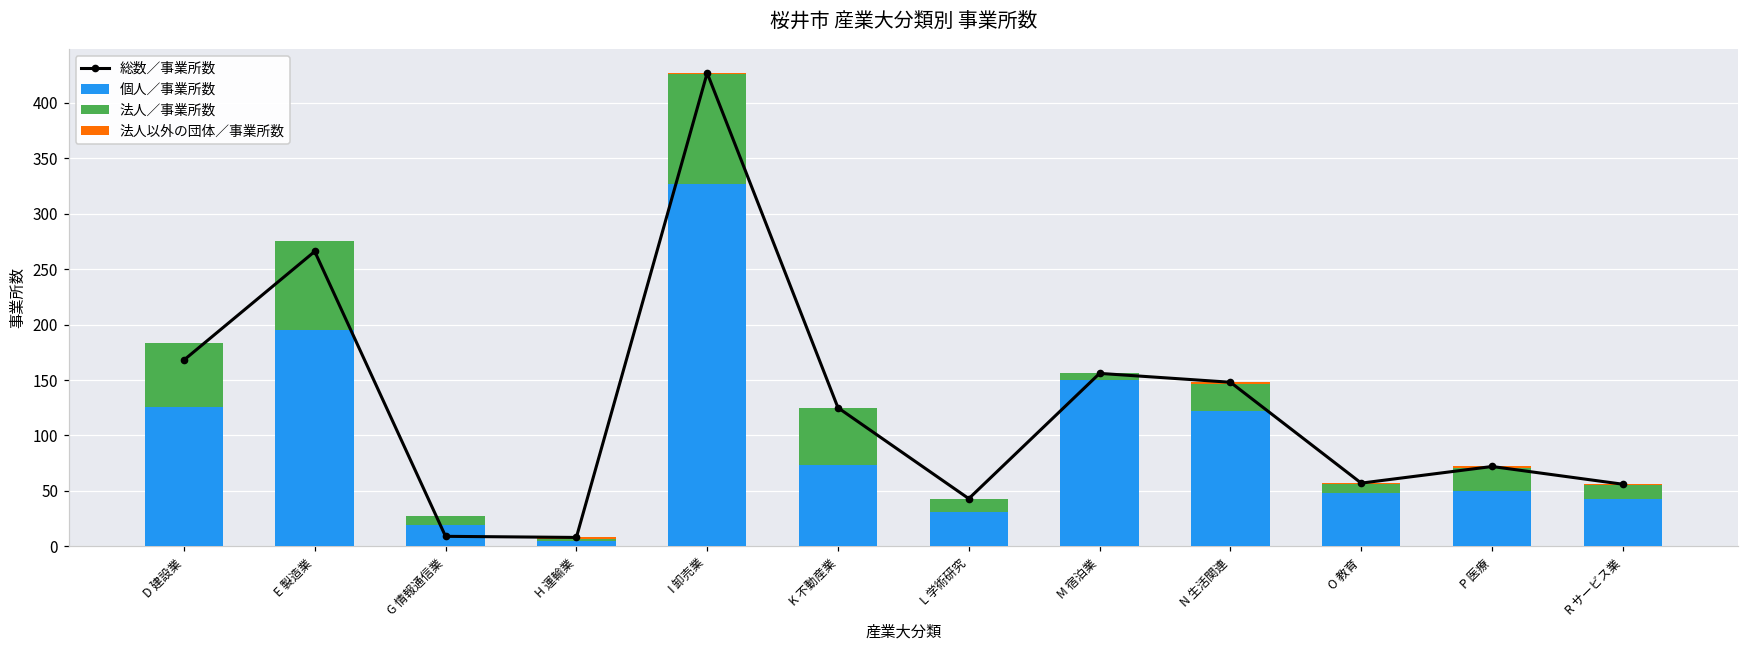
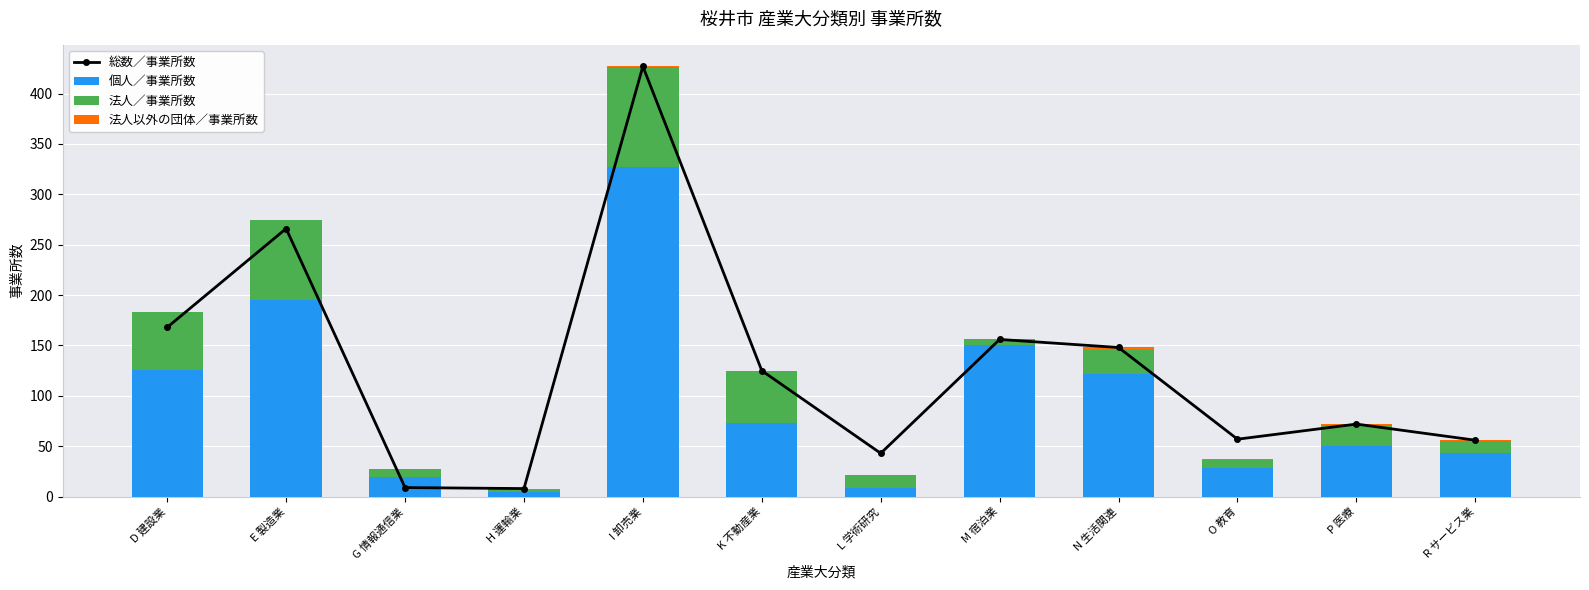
個人／事業所数, L 学術研究: 31 -> 9
個人／事業所数, O 教育: 48 -> 28
